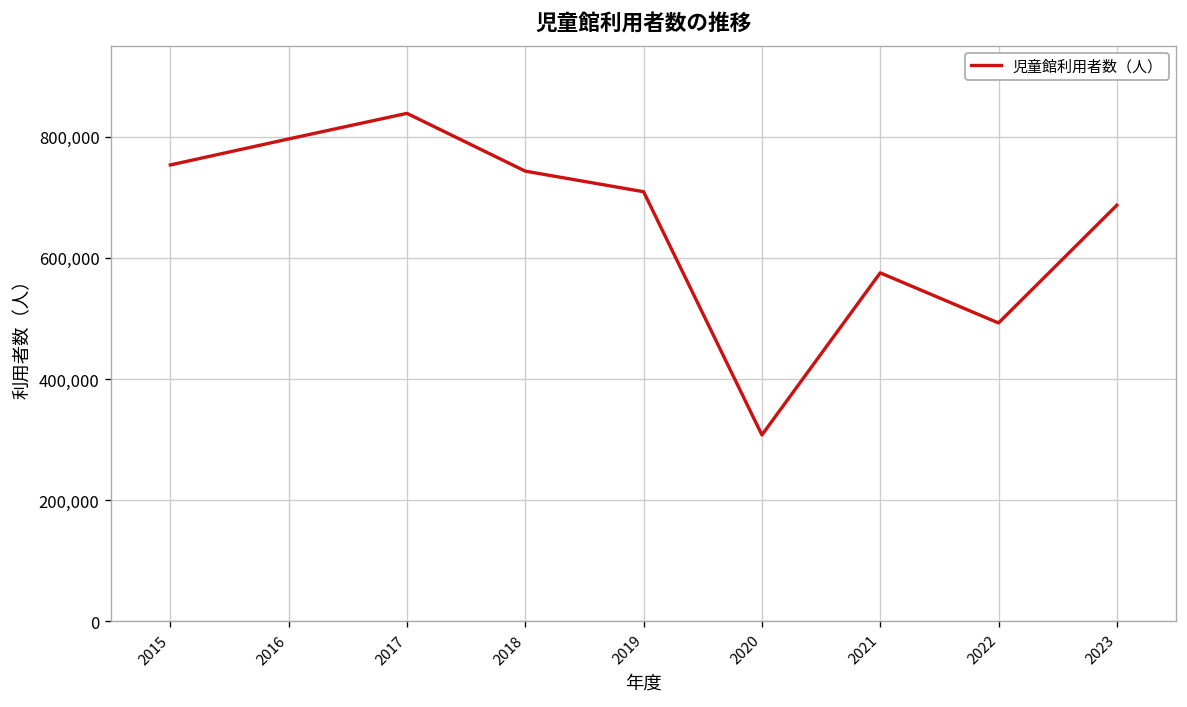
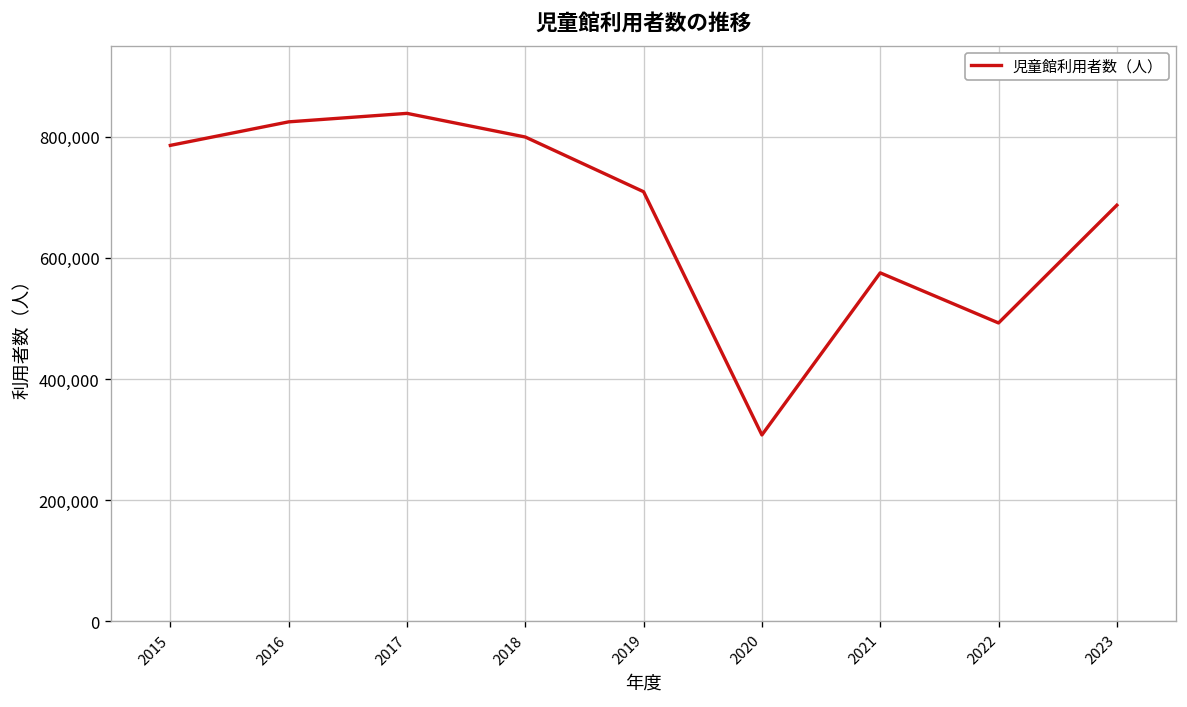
2015: 750,000 -> 790,000
2016: 800,000 -> 820,000
2018: 740,000 -> 800,000
